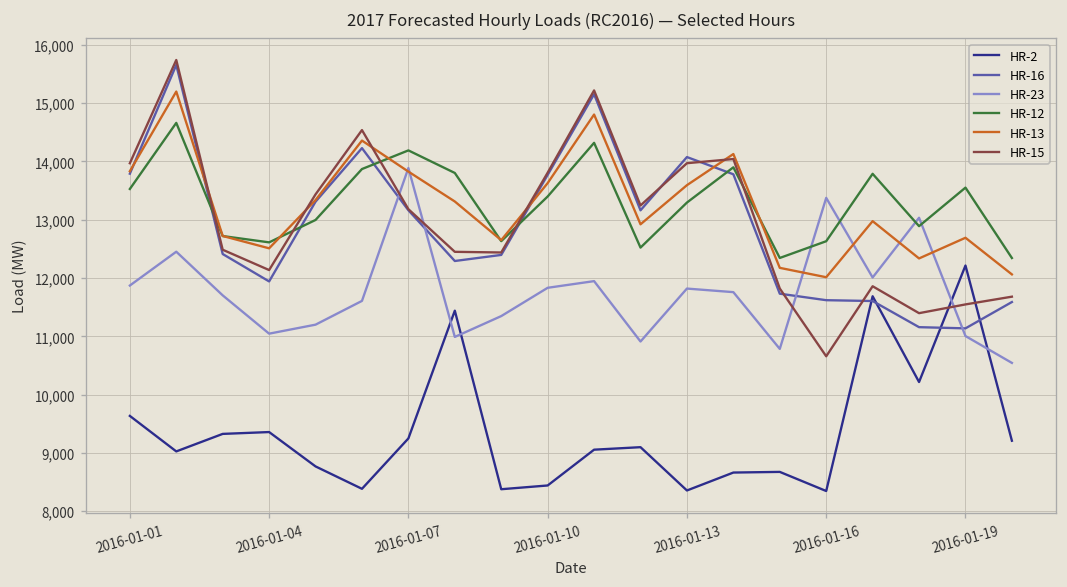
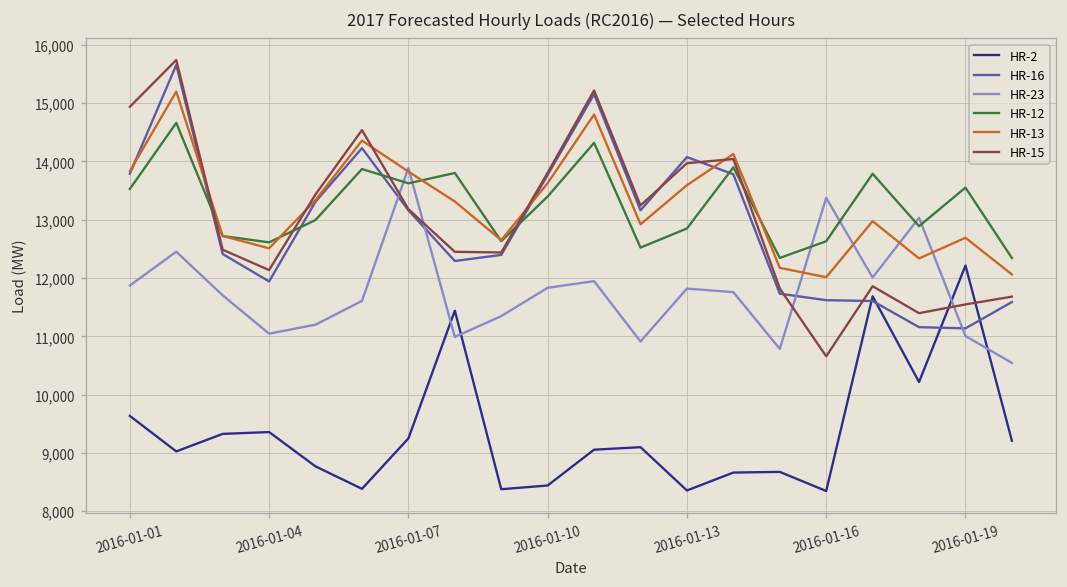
HR-15, 2016-01-01: 14,000 -> 14,900
HR-12, 2016-01-07: 14,200 -> 13,600
HR-12, 2016-01-13: 13,300 -> 12,800
